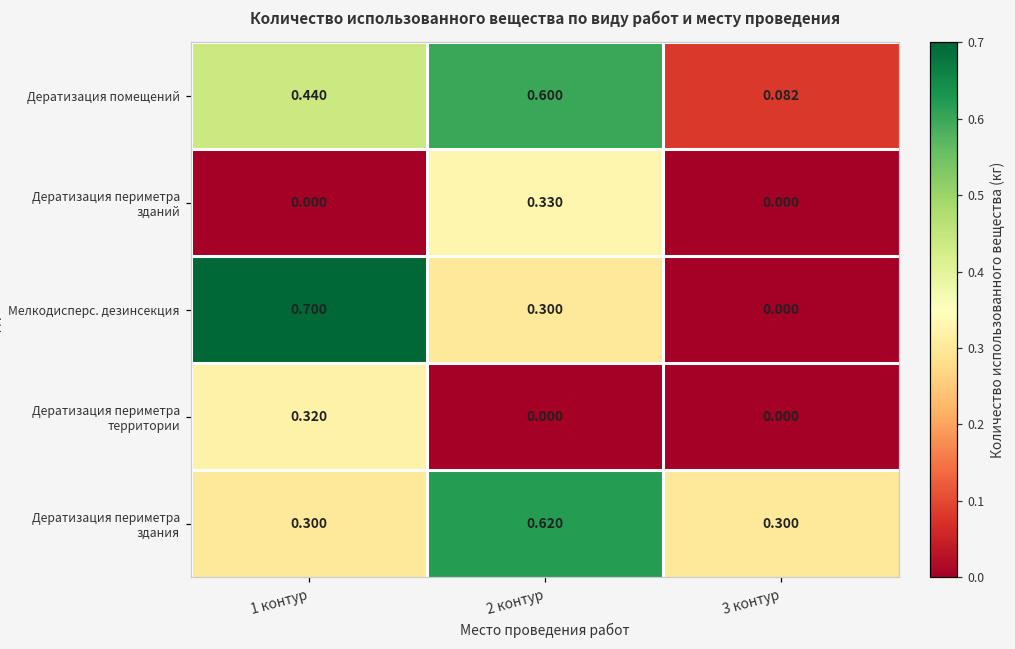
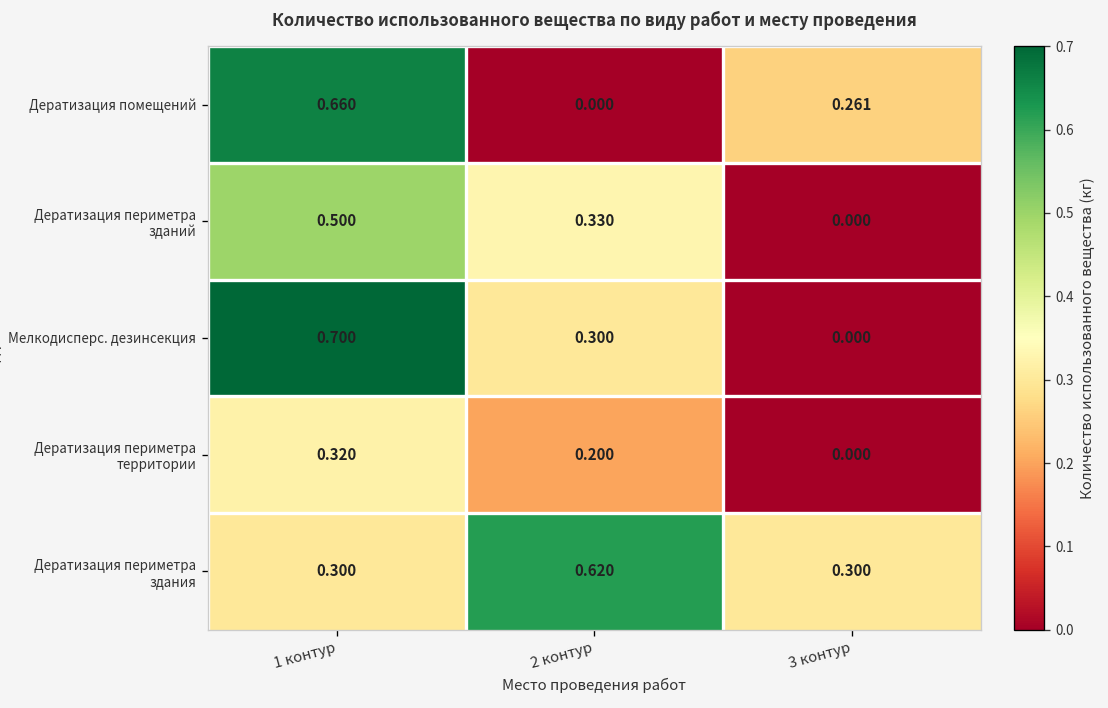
Дератизация помещений, 1 контур: 0.440 -> 0.660
Дератизация помещений, 2 контур: 0.600 -> 0.000
Дератизация помещений, 3 контур: 0.082 -> 0.261
Дератизация периметра зданий, 1 контур: 0.000 -> 0.500
Дератизация периметра территории, 2 контур: 0.000 -> 0.200
